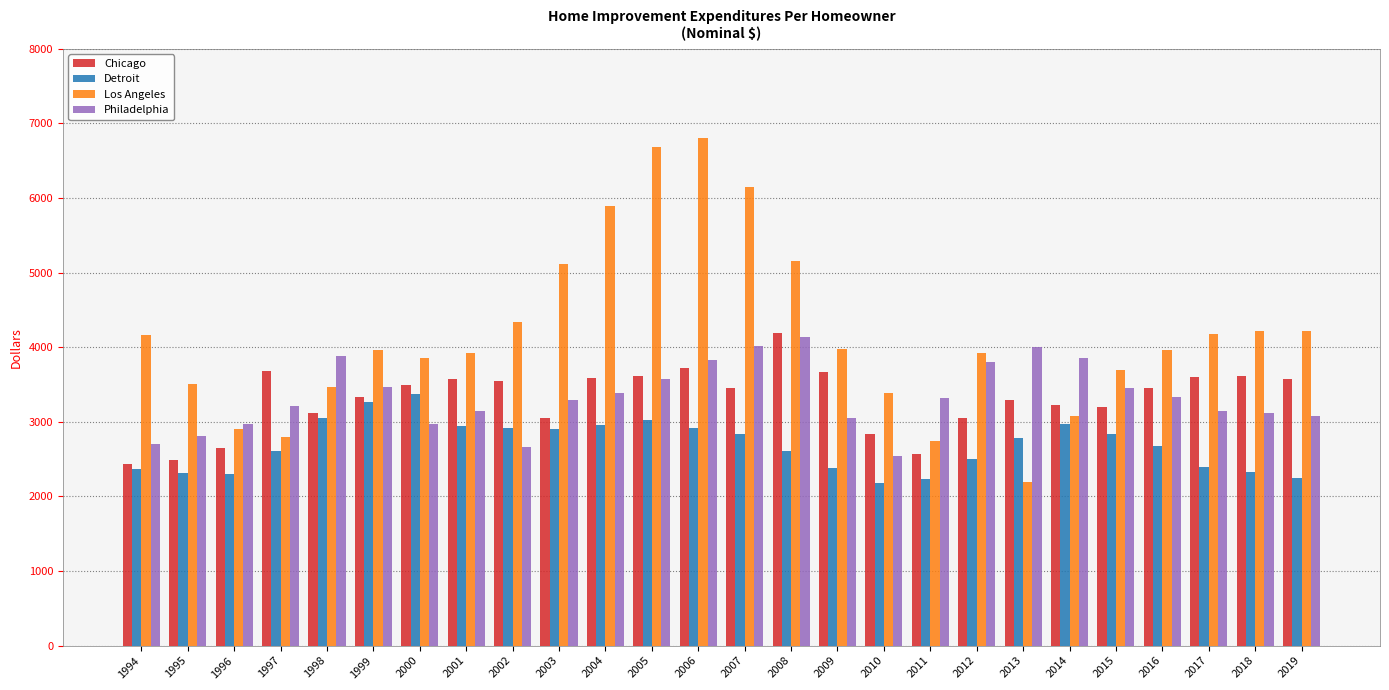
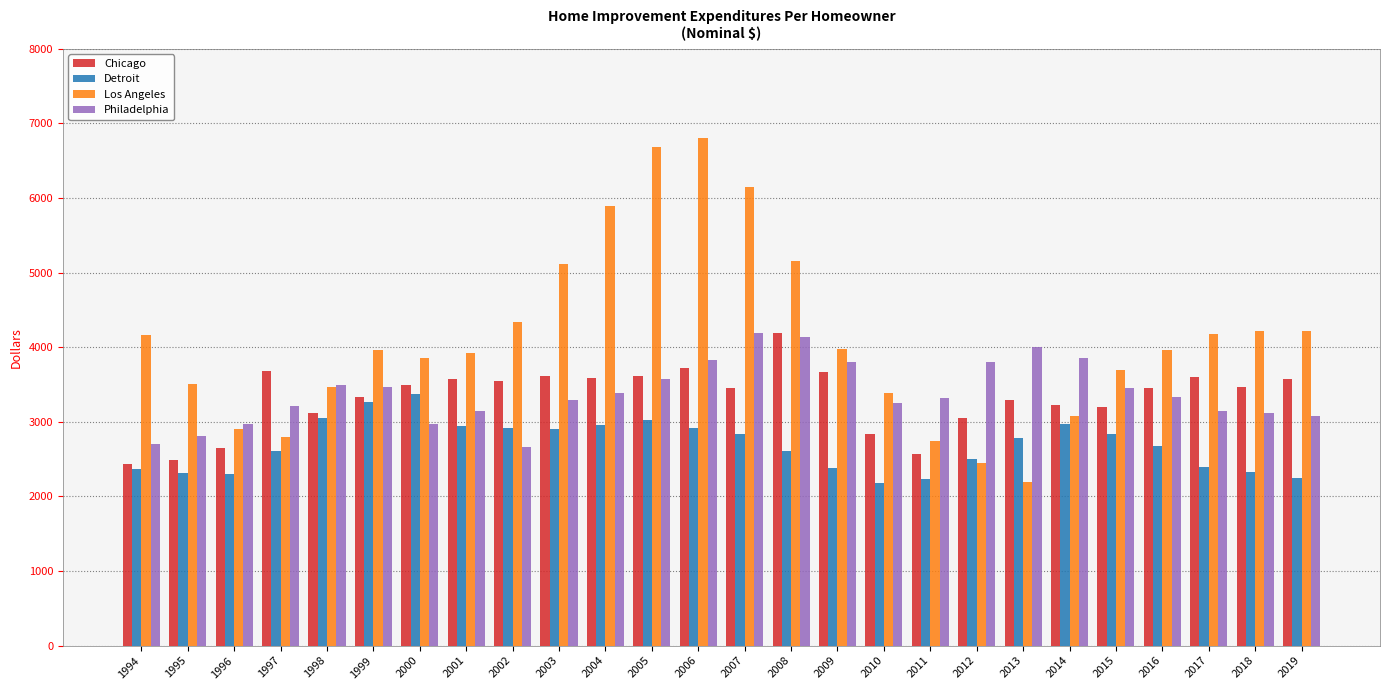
Philadelphia, 1998: 3900 -> 3500
Chicago, 2003: 3100 -> 3600
Philadelphia, 2007: 4000 -> 4200
Philadelphia, 2009: 3100 -> 3800
Philadelphia, 2010: 2500 -> 3300
Los Angeles, 2012: 3900 -> 2500
Chicago, 2018: 3600 -> 3500
